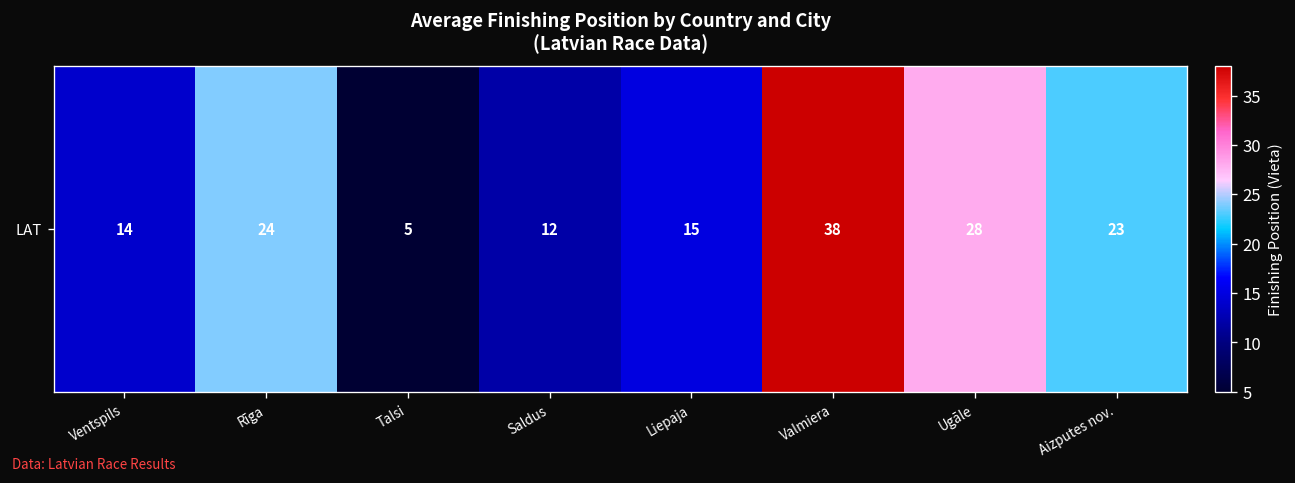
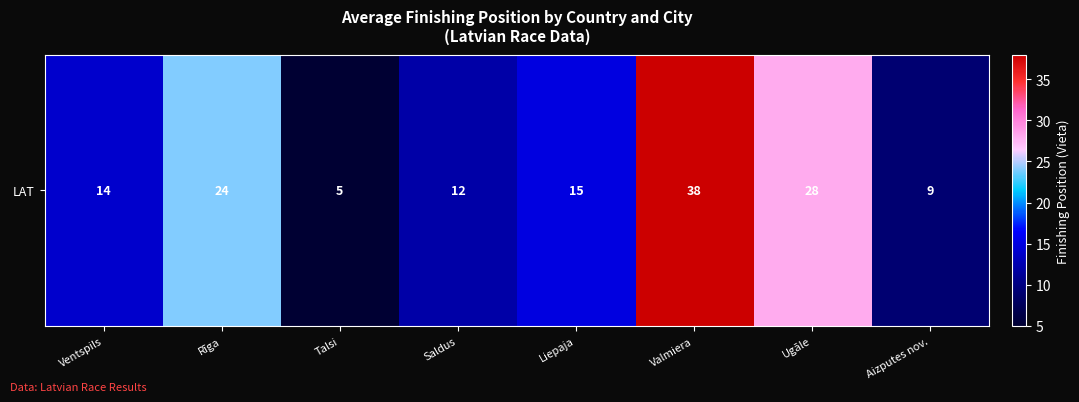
LAT, Aizputes nov.: 23 -> 9
